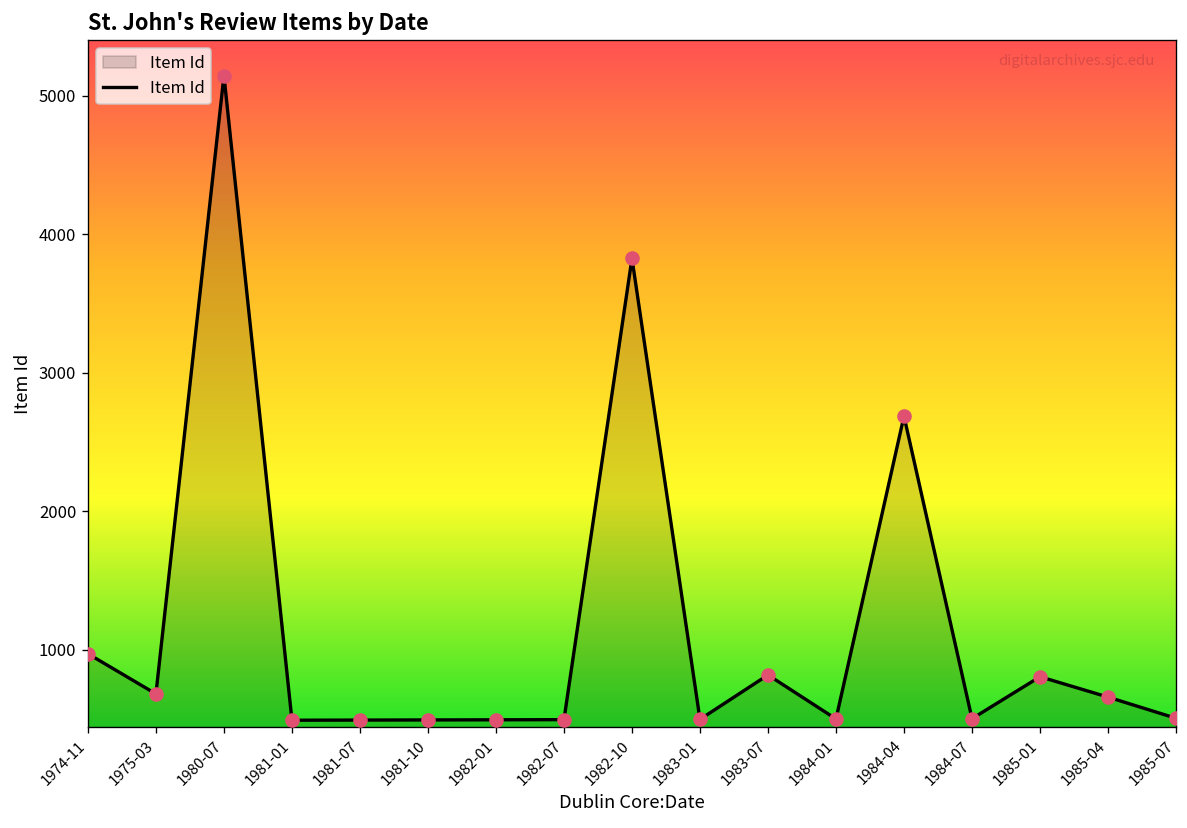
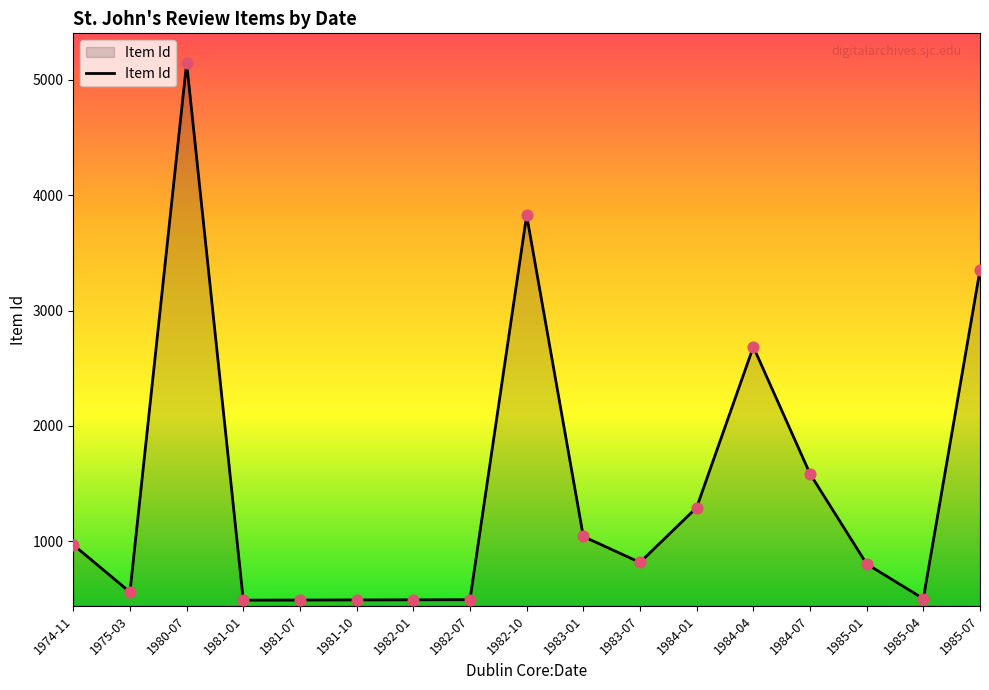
1975-03: 680 -> 560
1983-01: 500 -> 1040
1984-01: 500 -> 1290
1984-07: 500 -> 1590
1985-04: 660 -> 500
1985-07: 500 -> 3350
